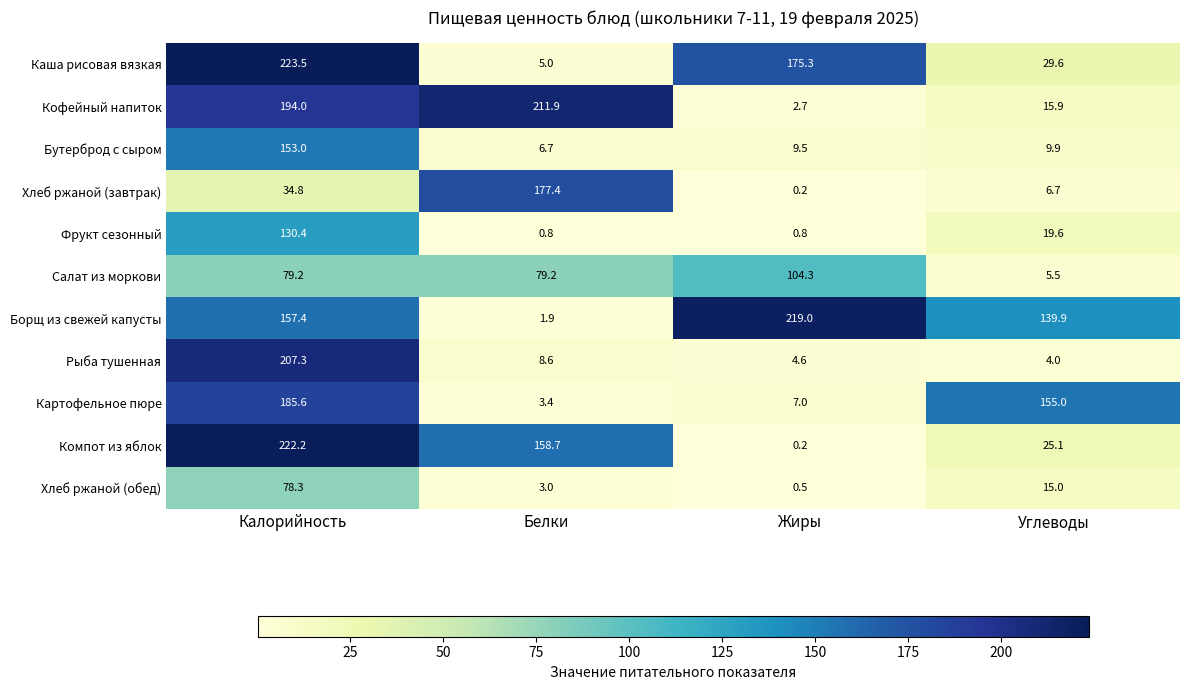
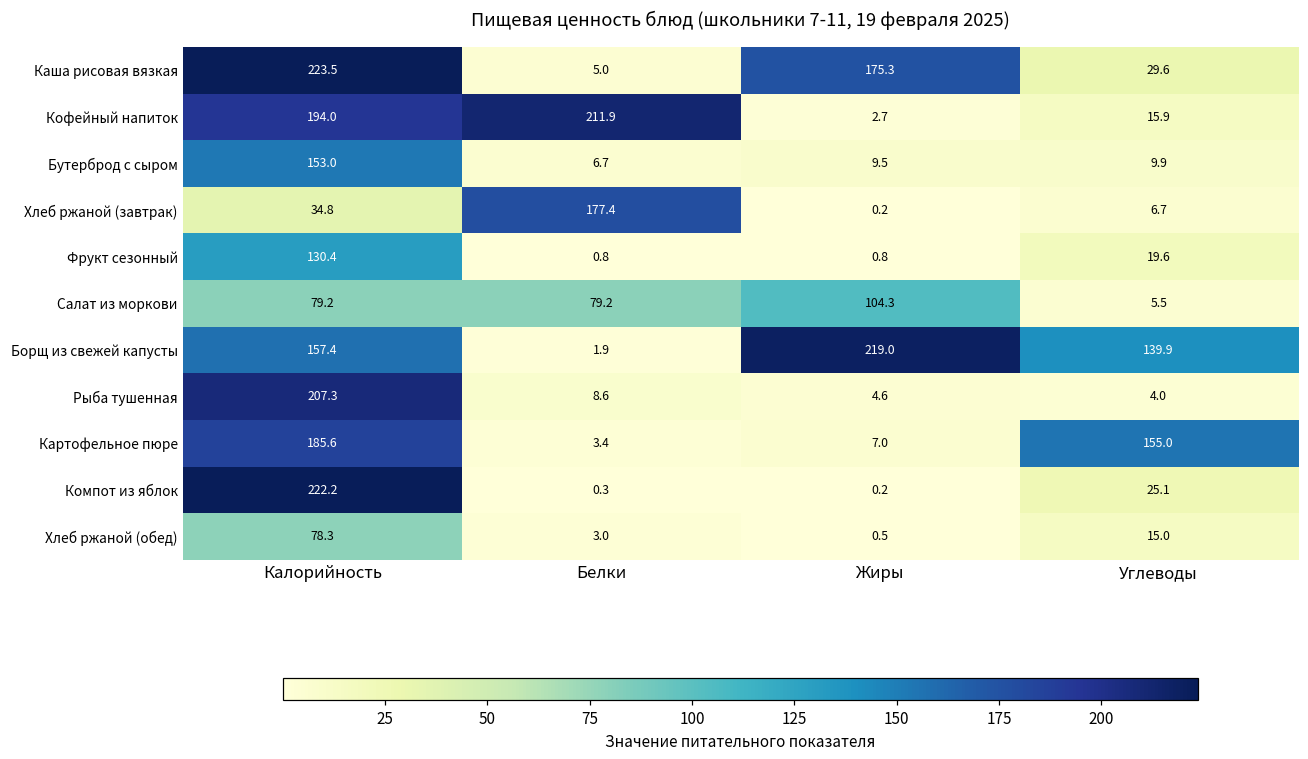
Компот из яблок, Белки: 158.7 -> 0.3
